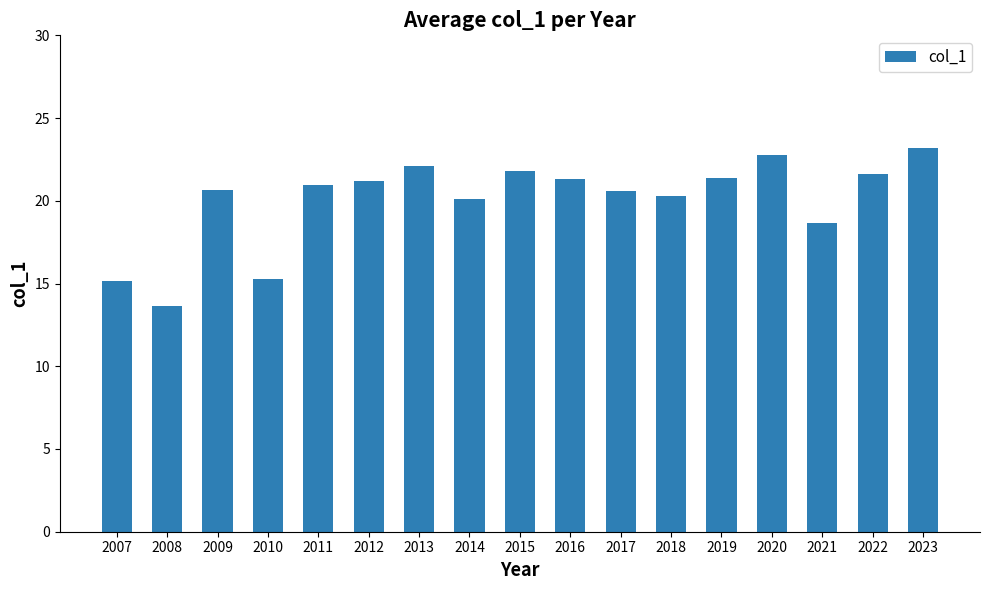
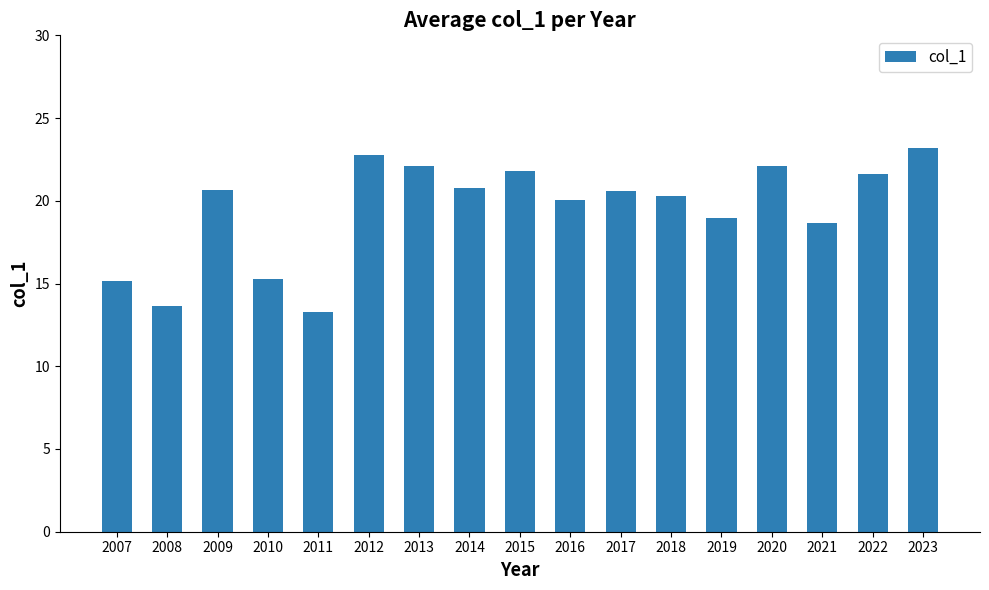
2011: 21.0 -> 13.3
2012: 21.2 -> 22.8
2014: 20.1 -> 20.7
2016: 21.3 -> 20.0
2019: 21.4 -> 19.0
2020: 22.8 -> 22.1
